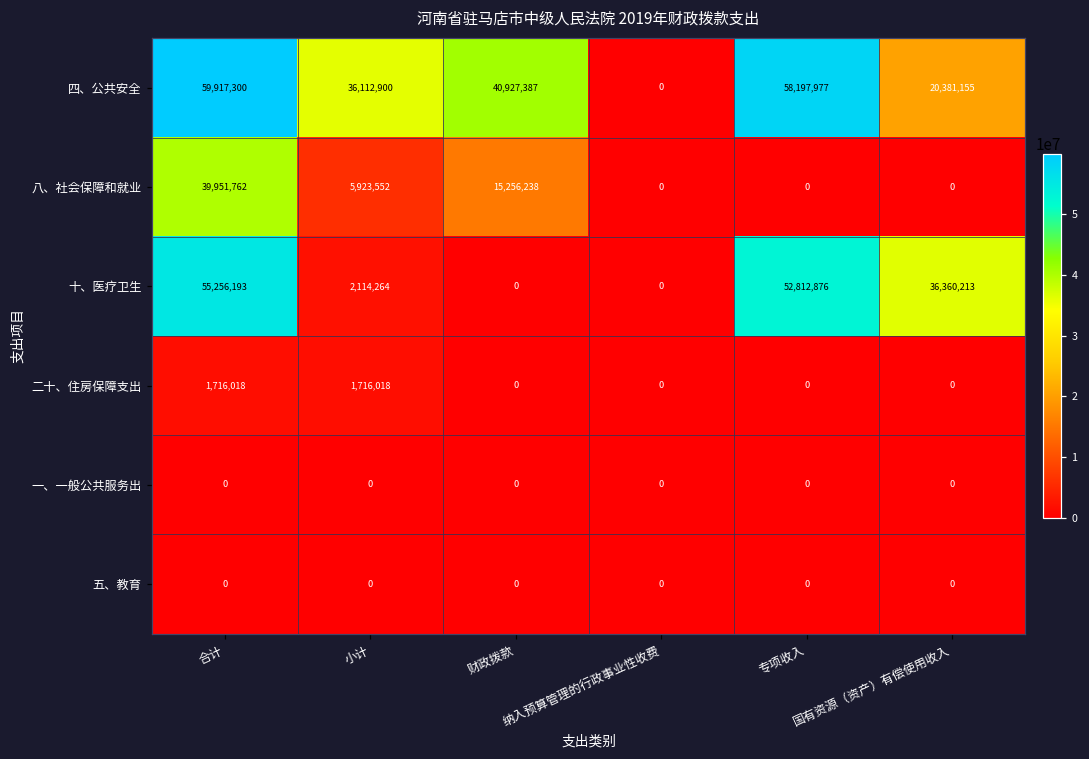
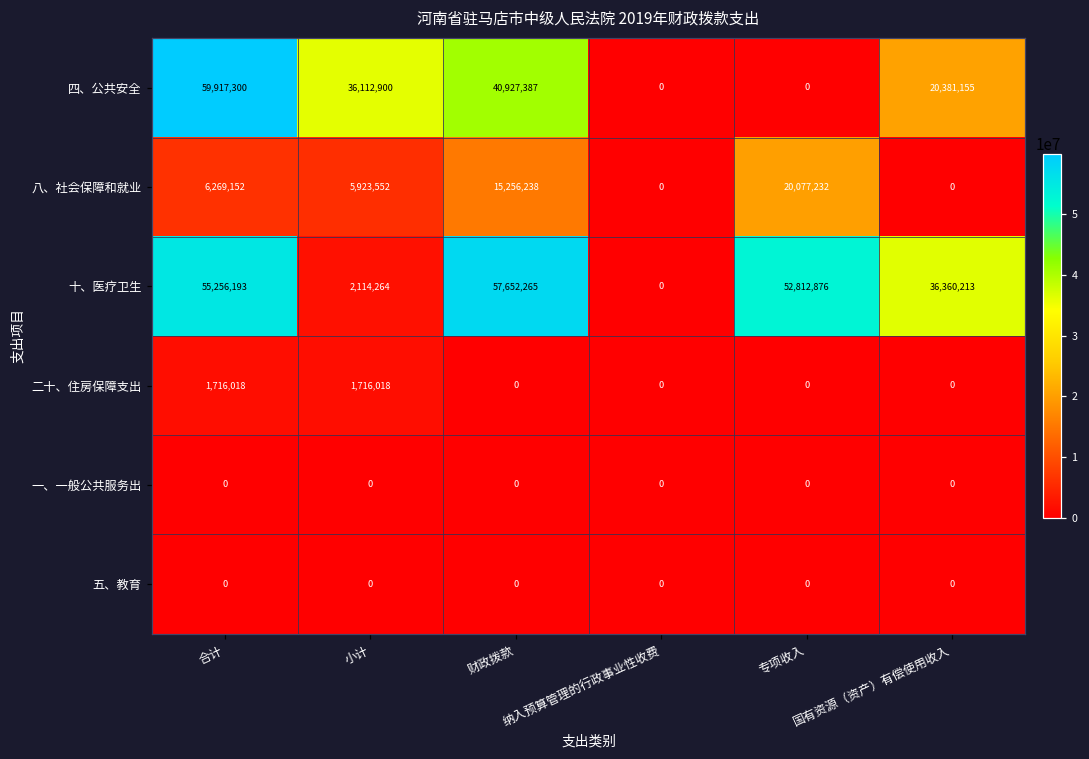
四、公共安全, 专项收入: 58,197,977 -> 0
八、社会保障和就业, 合计: 39,951,762 -> 6,269,152
八、社会保障和就业, 专项收入: 0 -> 20,077,232
十、医疗卫生, 财政拨款: 0 -> 57,652,265
